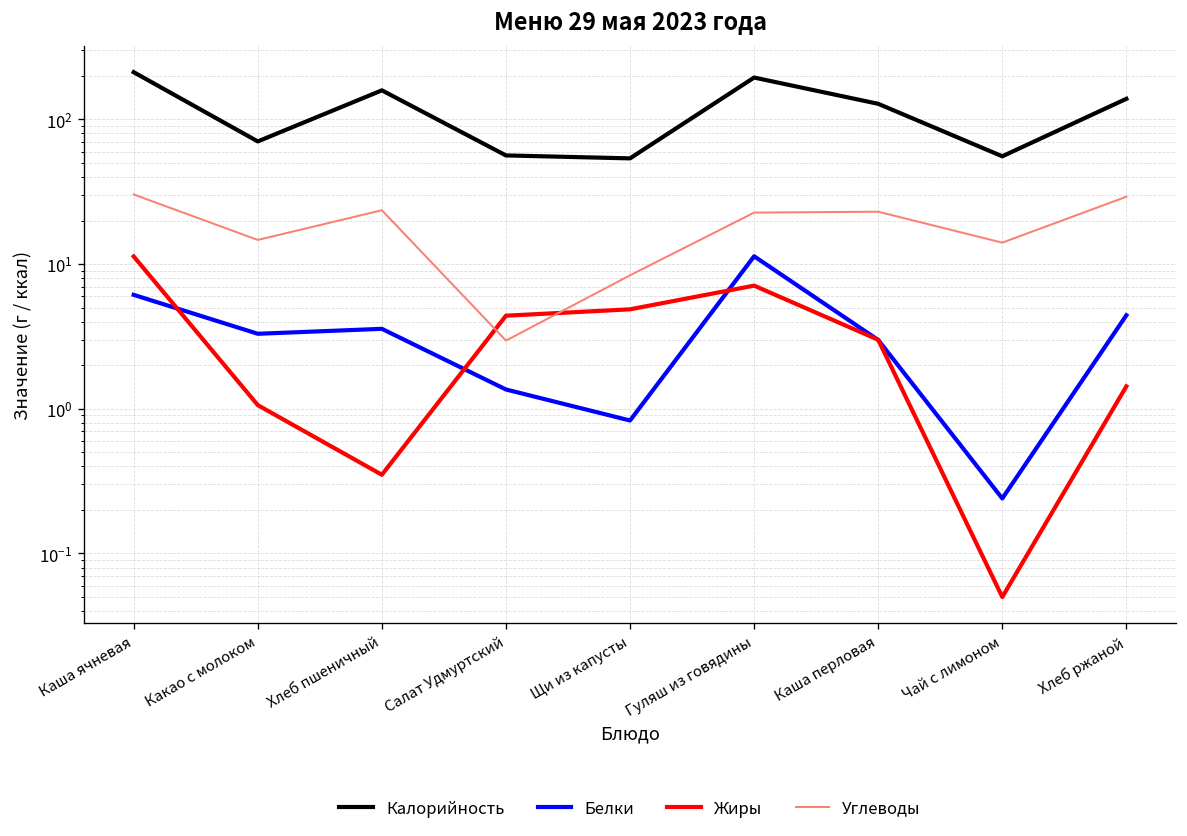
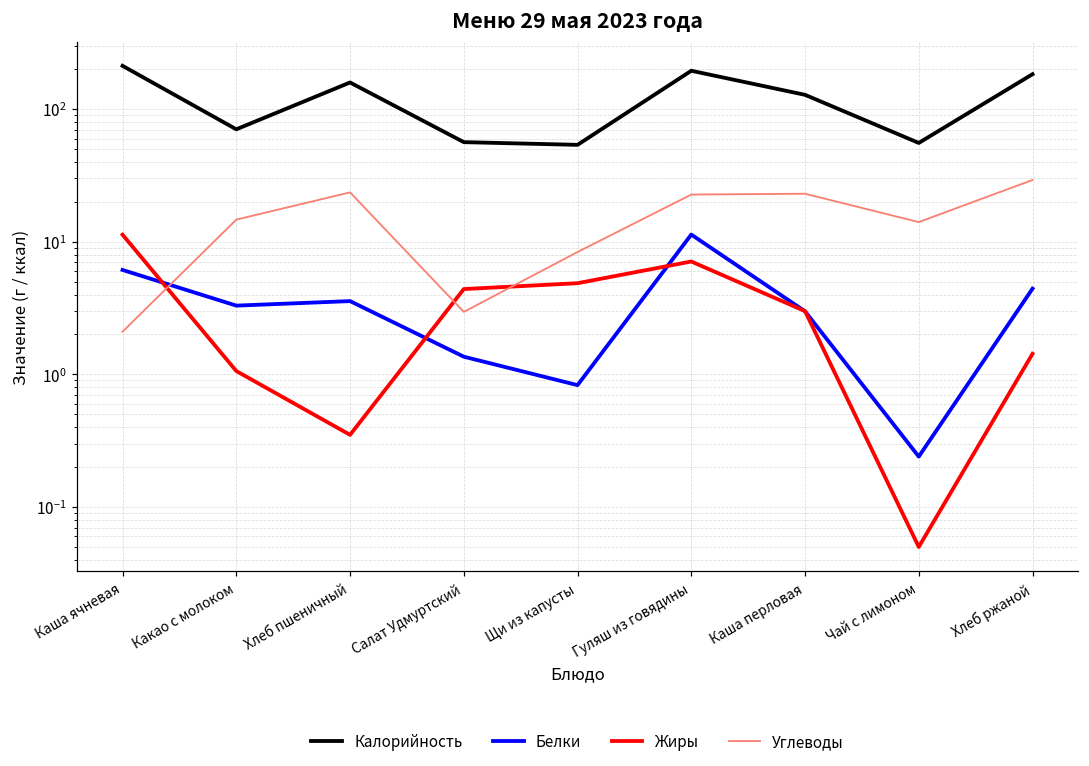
Углеводы, Каша ячневая: 30 -> 2.1
Калорийность, Хлеб ржаной: 140 -> 180
